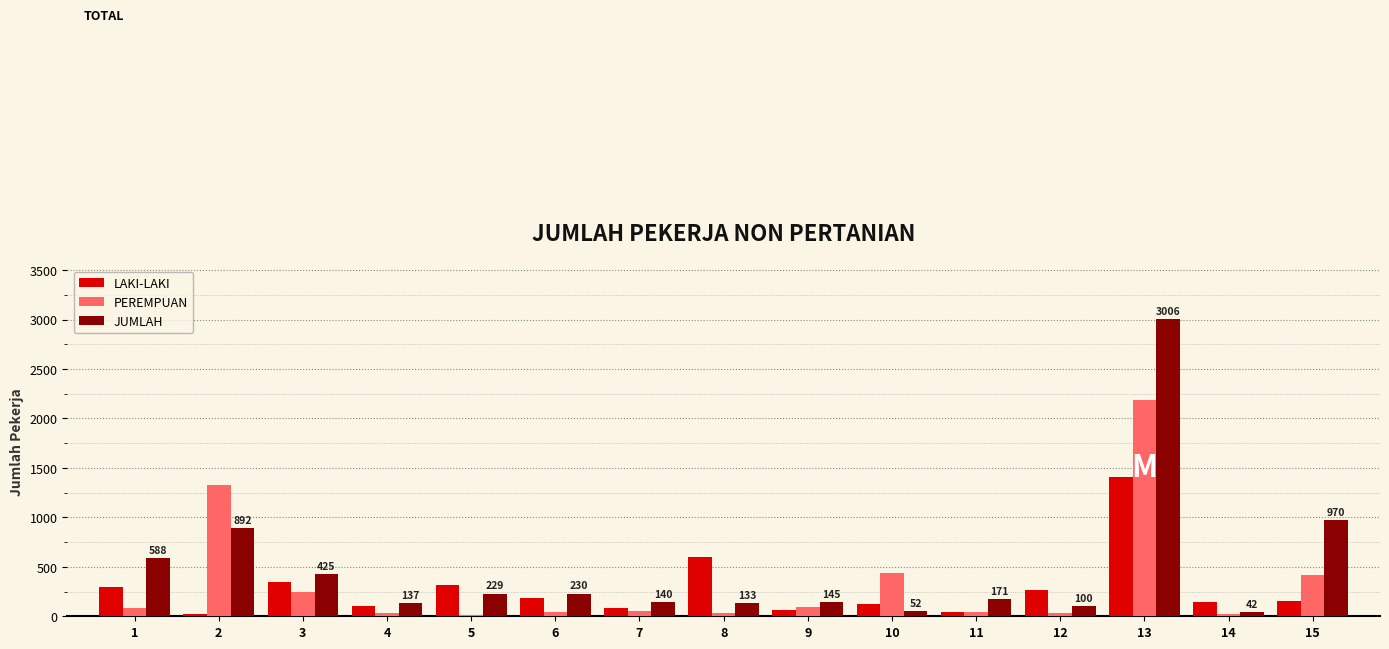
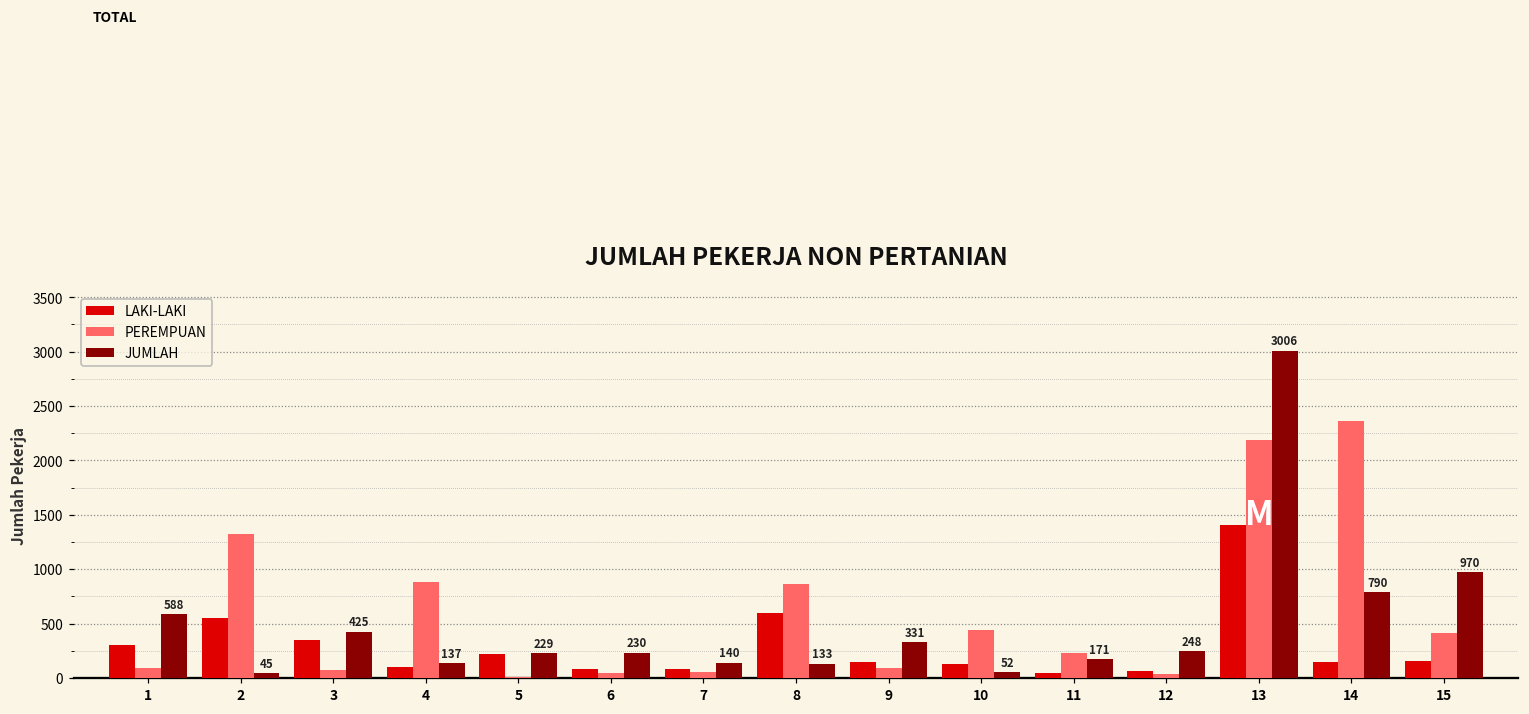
LAKI-LAKI, 2: 0 -> 600
JUMLAH, 2: 892 -> 45
PEREMPUAN, 3: 200 -> 100
PEREMPUAN, 4: 0 -> 900
LAKI-LAKI, 5: 300 -> 200
LAKI-LAKI, 6: 200 -> 100
PEREMPUAN, 8: 0 -> 900
LAKI-LAKI, 9: 100 -> 200
JUMLAH, 9: 145 -> 331
PEREMPUAN, 11: 0 -> 200
LAKI-LAKI, 12: 300 -> 100
JUMLAH, 12: 100 -> 248
PEREMPUAN, 14: 0 -> 2400
JUMLAH, 14: 42 -> 790
